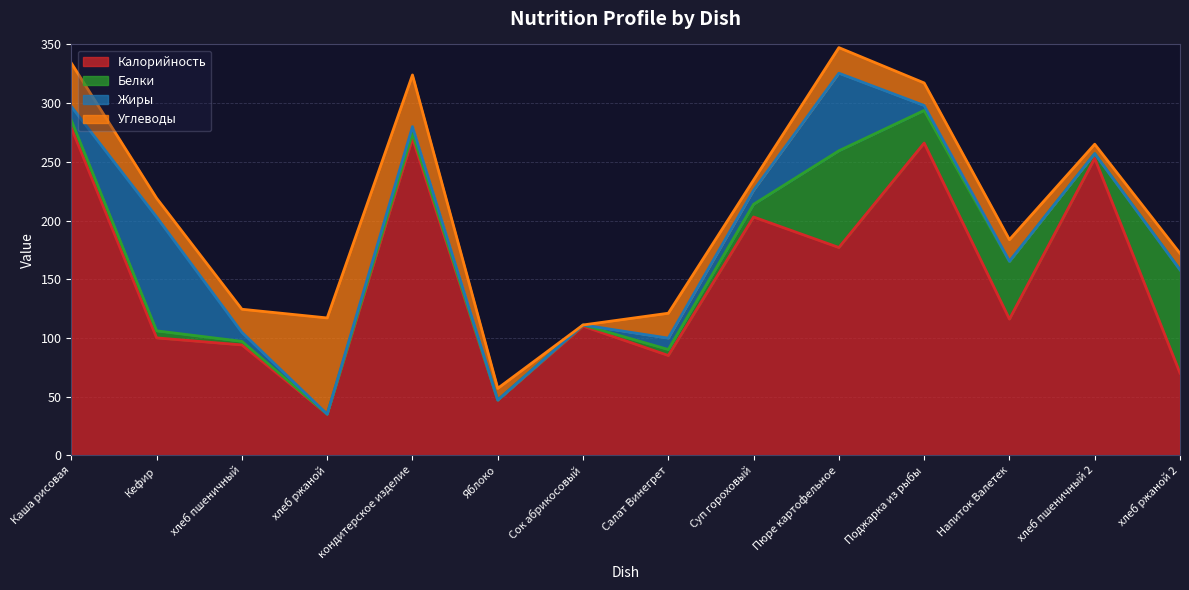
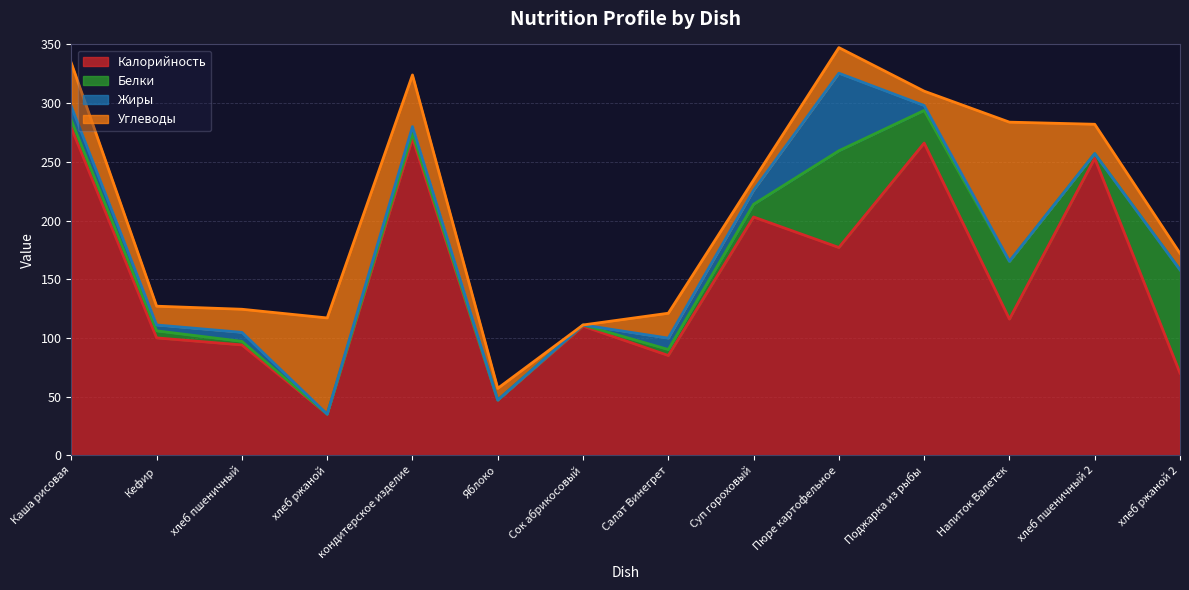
Жиры, Кефир: 97 -> 5
Углеводы, Поджарка из рыбы: 19 -> 12
Углеводы, Напиток Валетек: 18 -> 119
Углеводы, хлеб пшеничный 2: 8 -> 25
